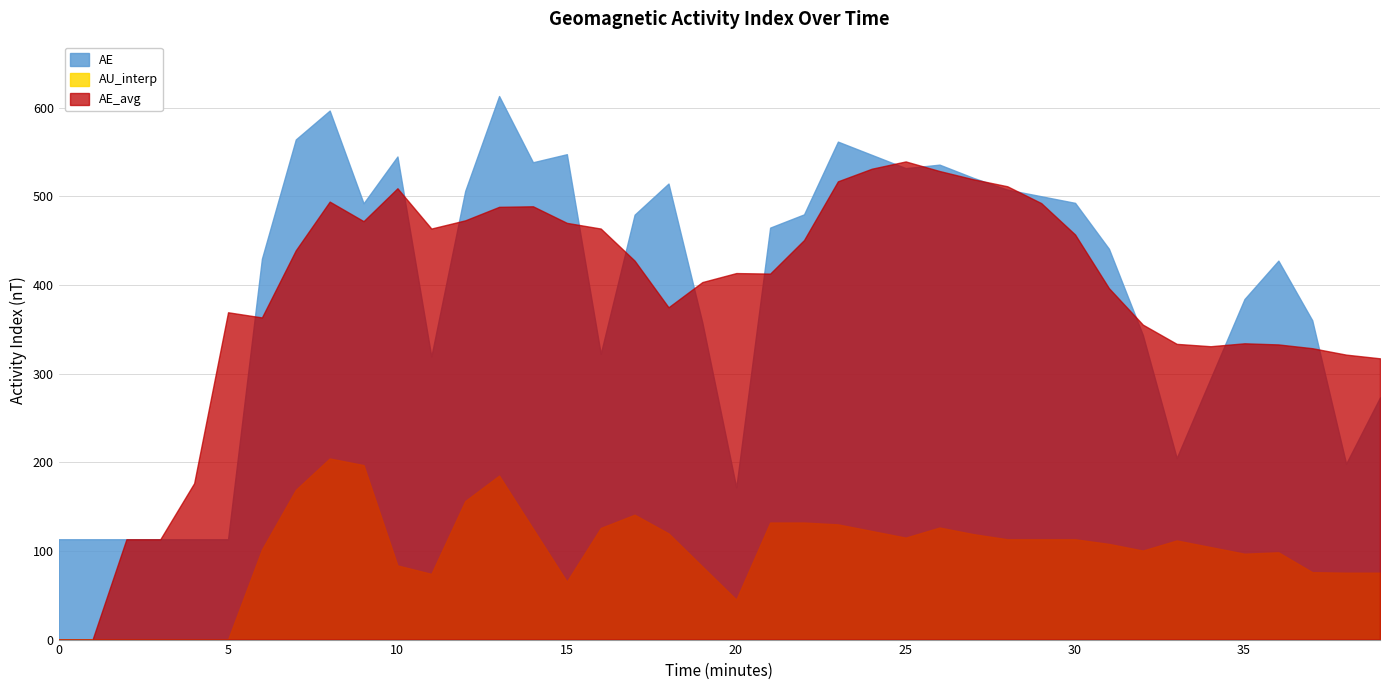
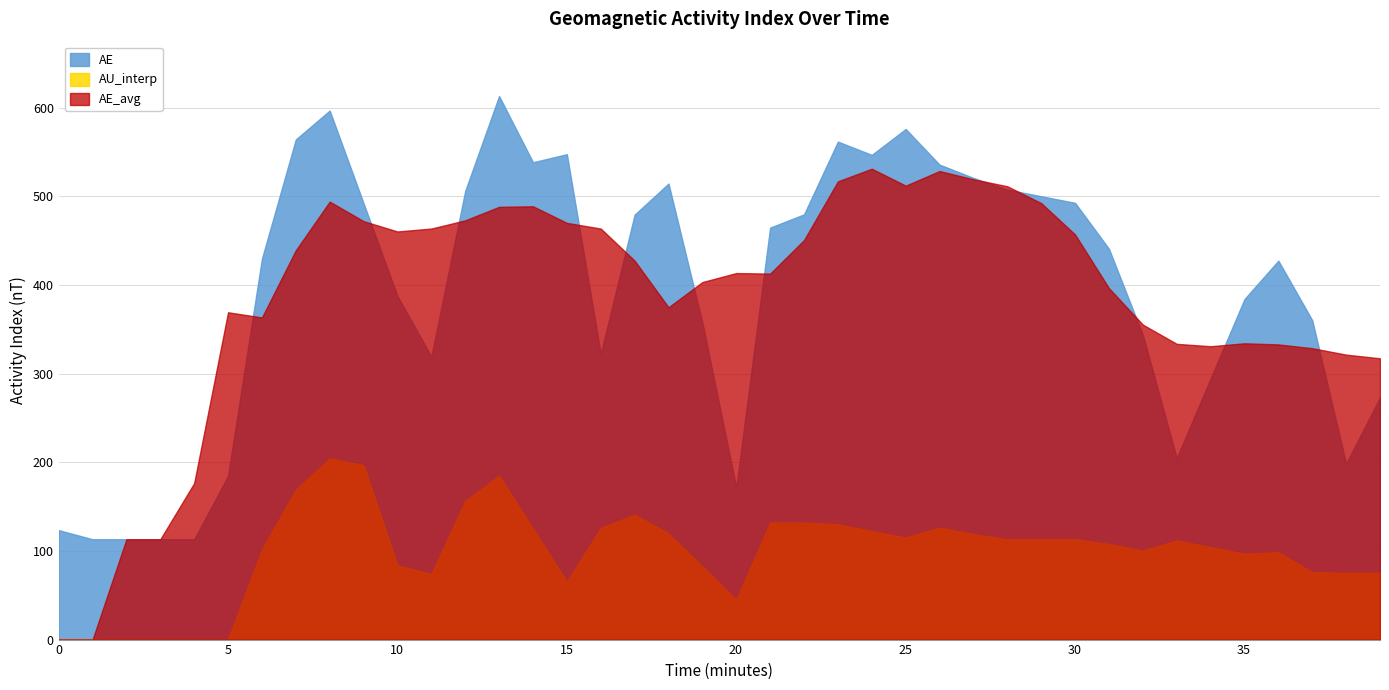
AE, 0: 110 -> 120
AE, 5: 110 -> 180
AE, 10: 550 -> 390
AE_avg, 10: 510 -> 460
AE, 25: 530 -> 580
AE_avg, 25: 540 -> 510
